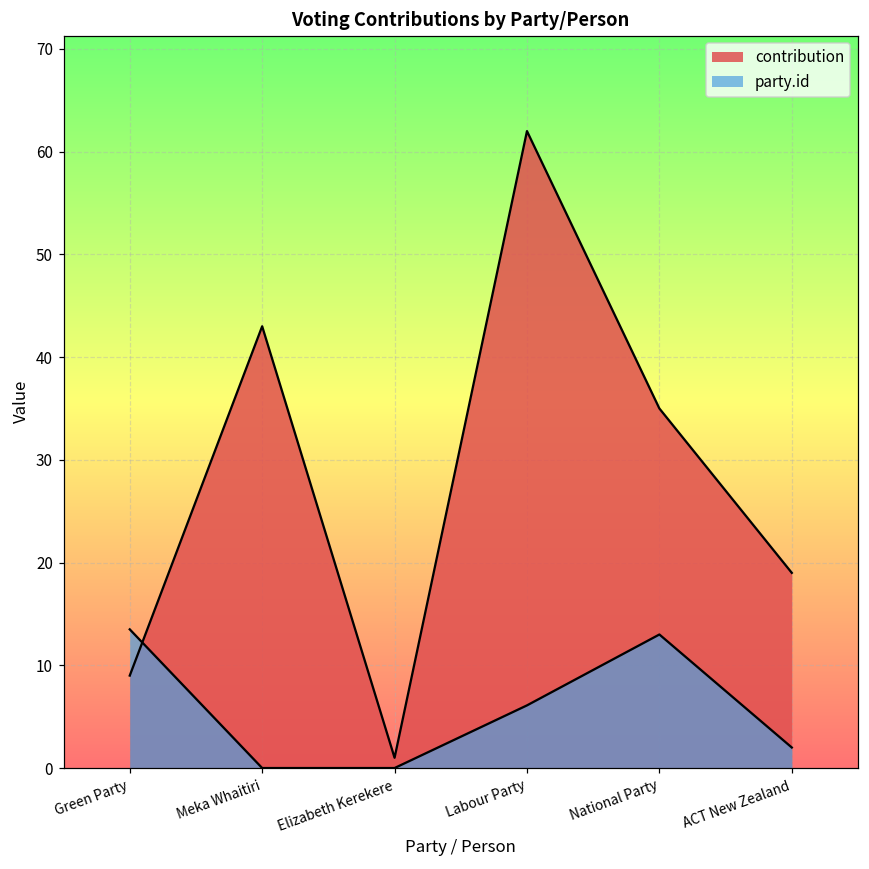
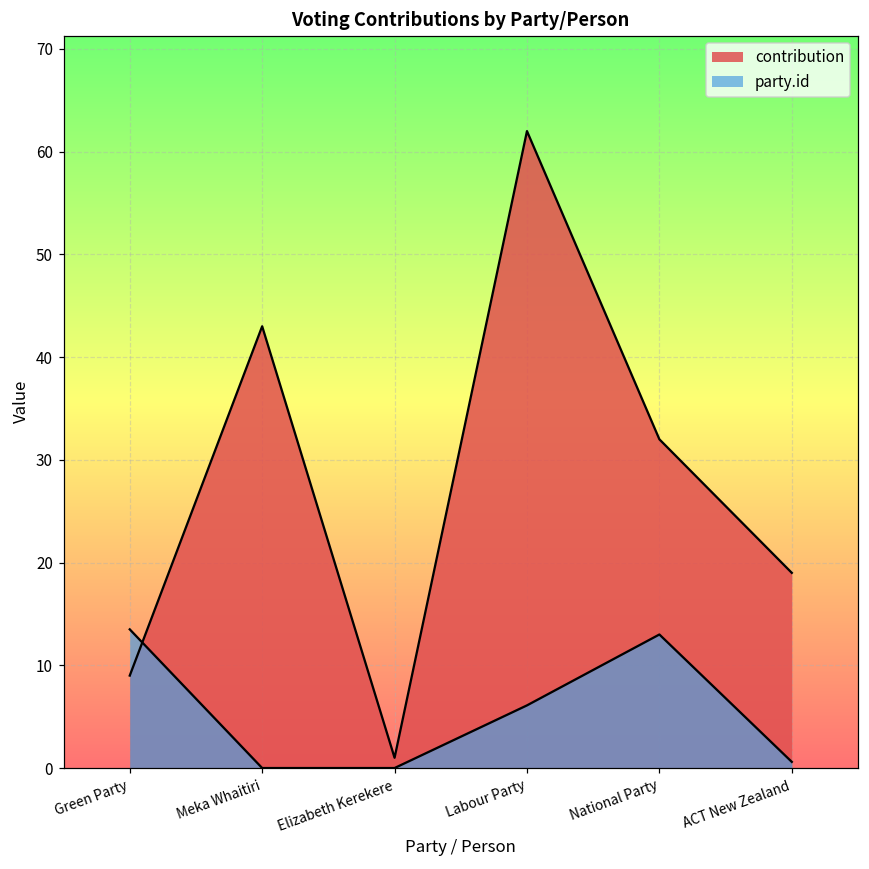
contribution, National Party: 35 -> 32
party.id, ACT New Zealand: 2 -> 1
